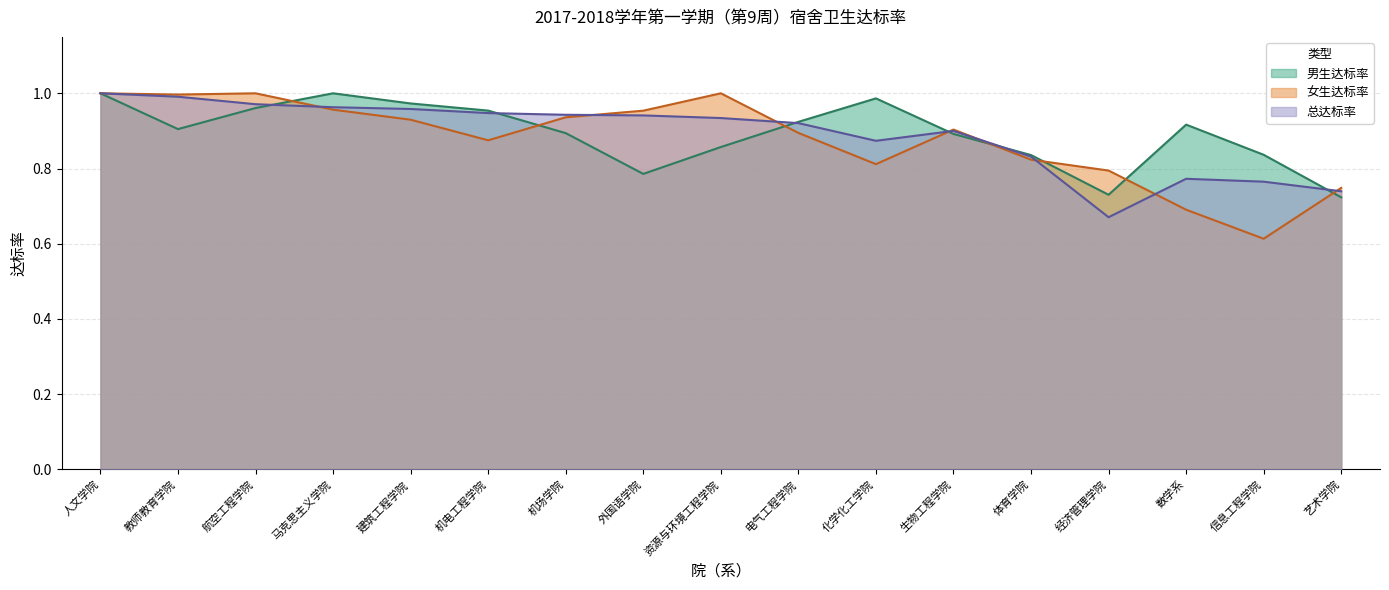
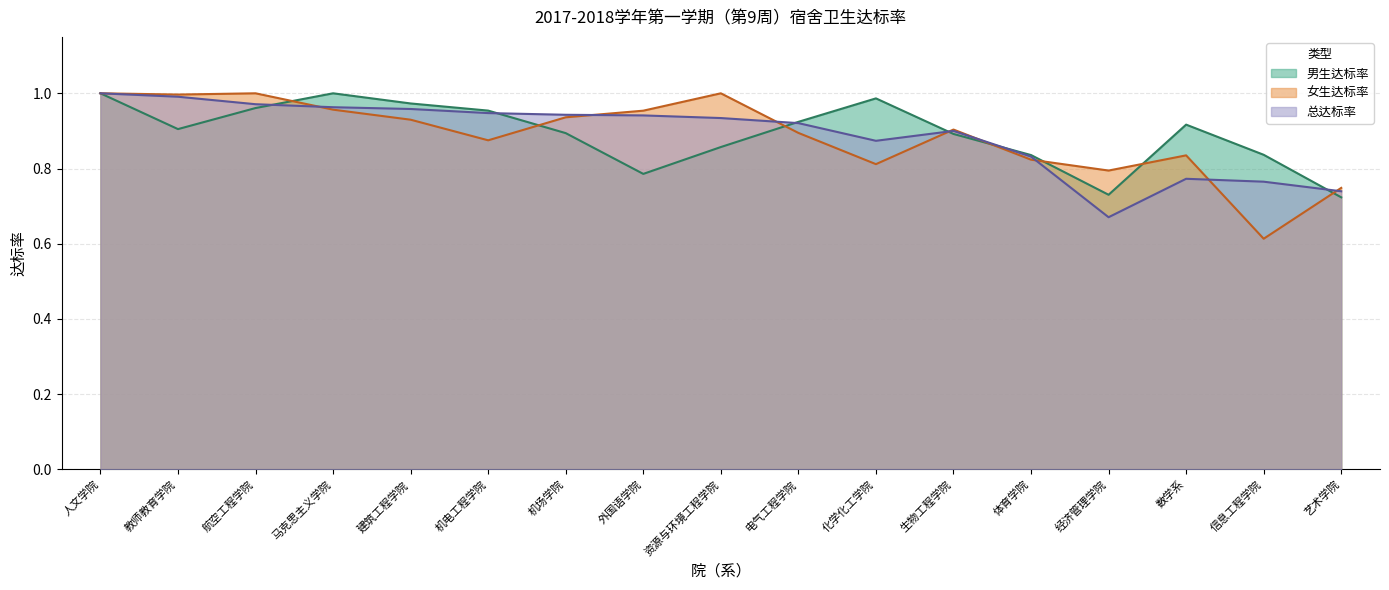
女生达标率, 数学系: 0.69 -> 0.84
